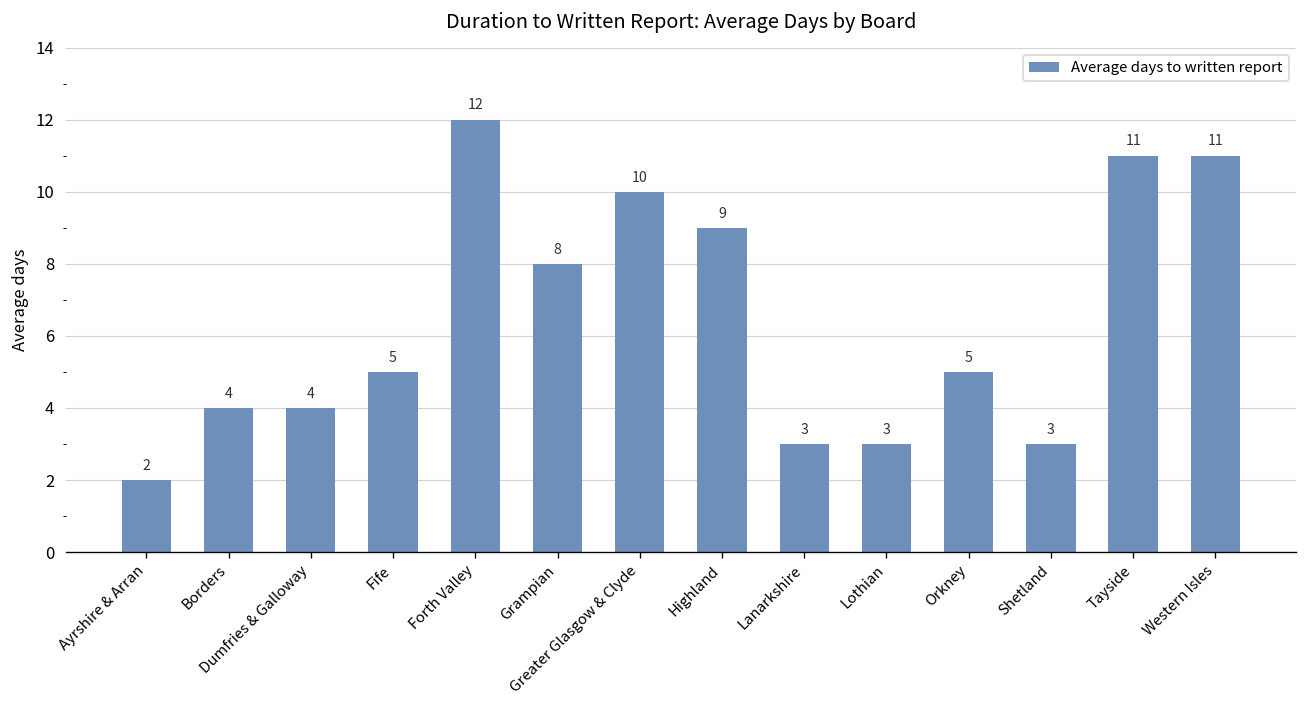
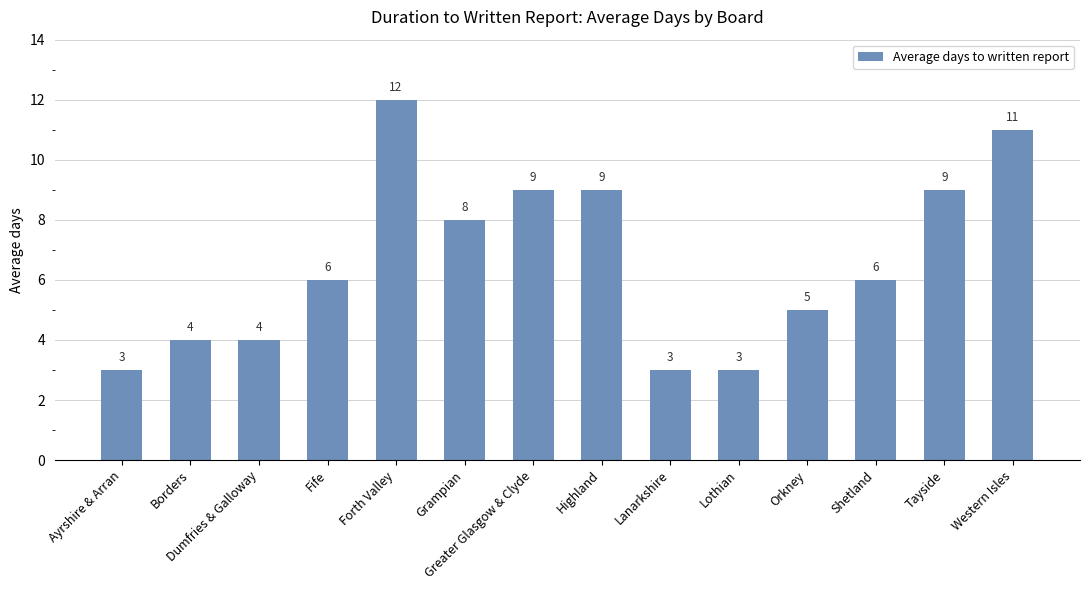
Ayrshire & Arran: 2 -> 3
Fife: 5 -> 6
Greater Glasgow & Clyde: 10 -> 9
Shetland: 3 -> 6
Tayside: 11 -> 9
